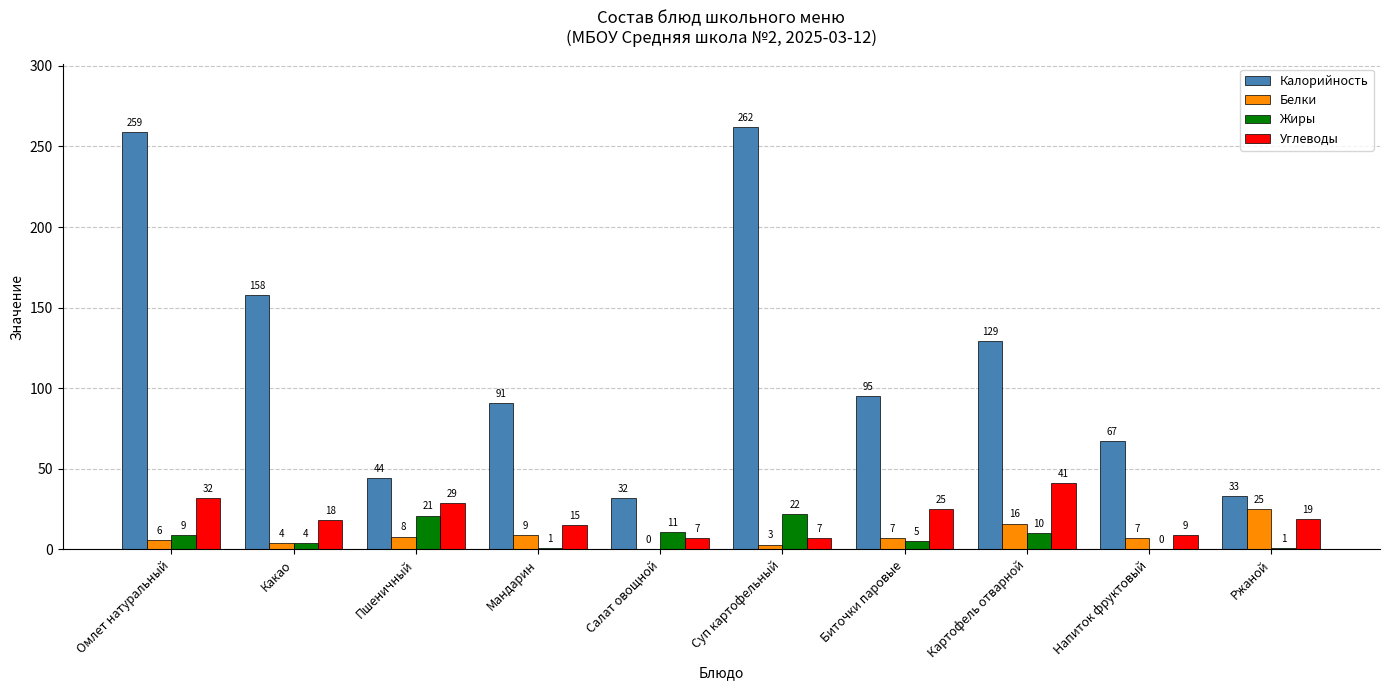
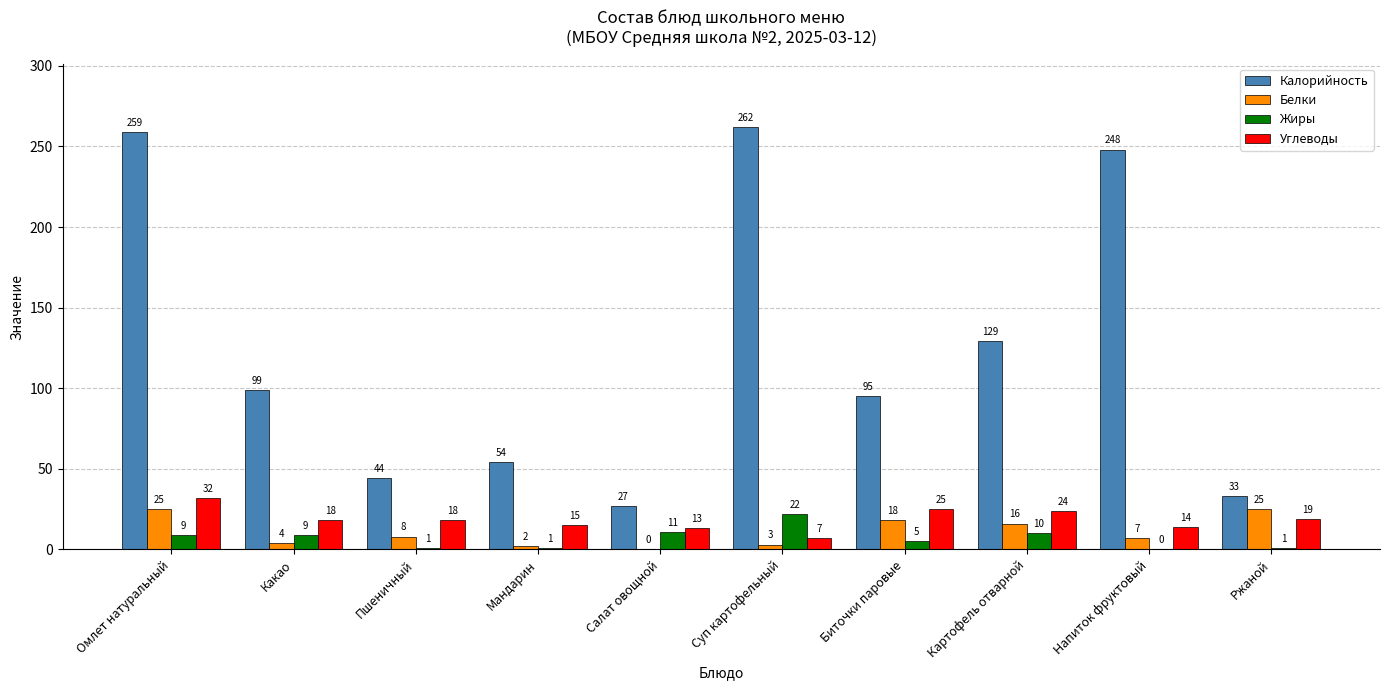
Белки, Омлет натуральный: 6 -> 25
Калорийность, Какао: 158 -> 99
Жиры, Какао: 4 -> 9
Жиры, Пшеничный: 21 -> 1
Углеводы, Пшеничный: 29 -> 18
Калорийность, Мандарин: 91 -> 54
Белки, Мандарин: 9 -> 2
Калорийность, Салат овощной: 32 -> 27
Углеводы, Салат овощной: 7 -> 13
Белки, Биточки паровые: 7 -> 18
Углеводы, Картофель отварной: 41 -> 24
Калорийность, Напиток фруктовый: 67 -> 248
Углеводы, Напиток фруктовый: 9 -> 14
